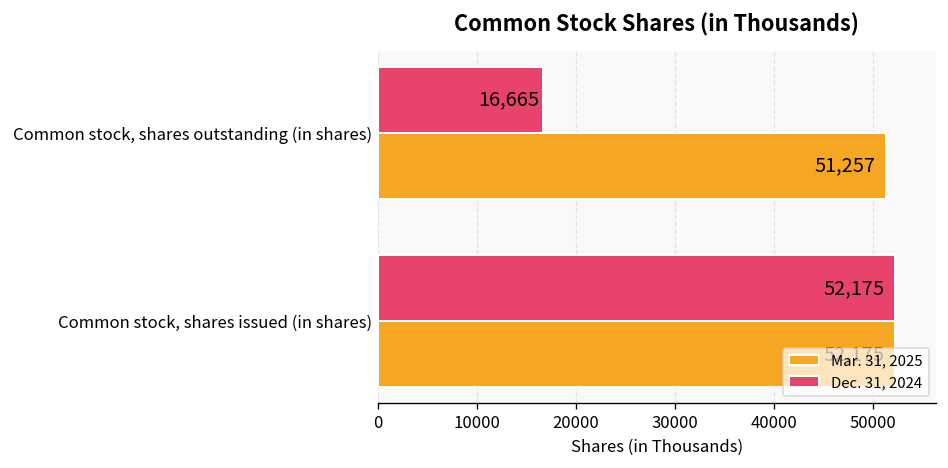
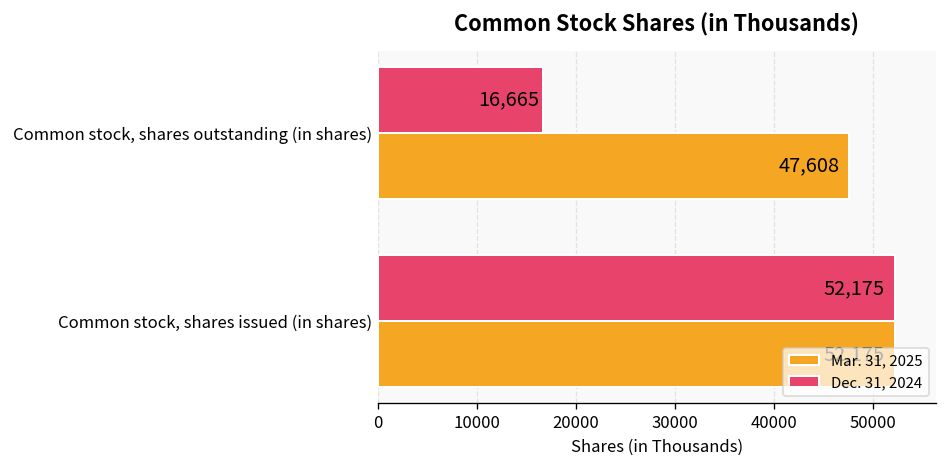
Mar. 31, 2025, Common stock, shares outstanding (in shares): 51,257 -> 47,608
